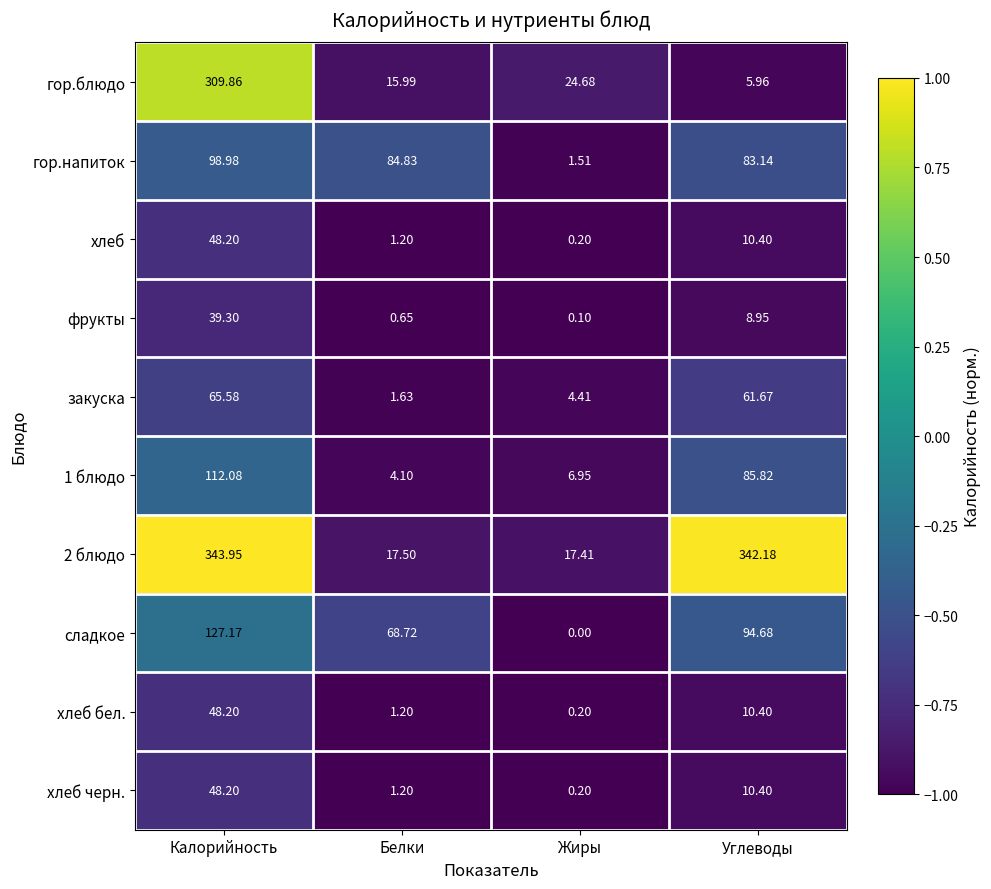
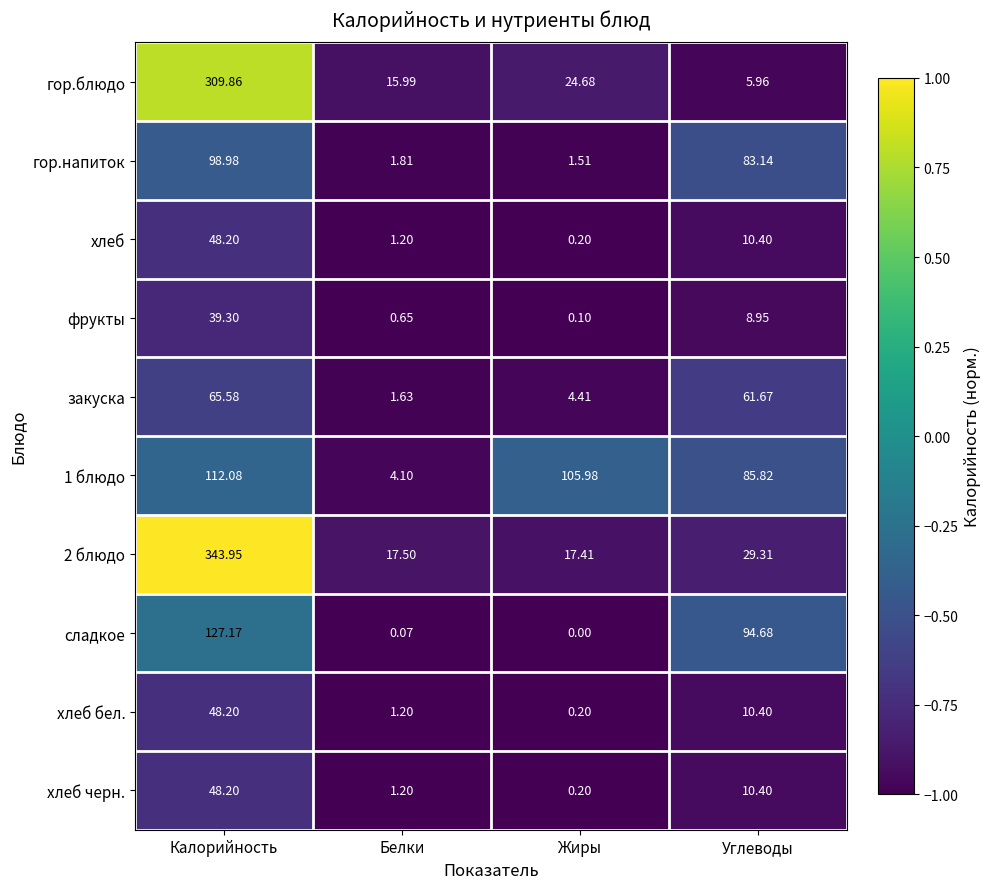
гор.напиток, Белки: 84.83 -> 1.81
1 блюдо, Жиры: 6.95 -> 105.98
2 блюдо, Углеводы: 342.18 -> 29.31
сладкое, Белки: 68.72 -> 0.07
